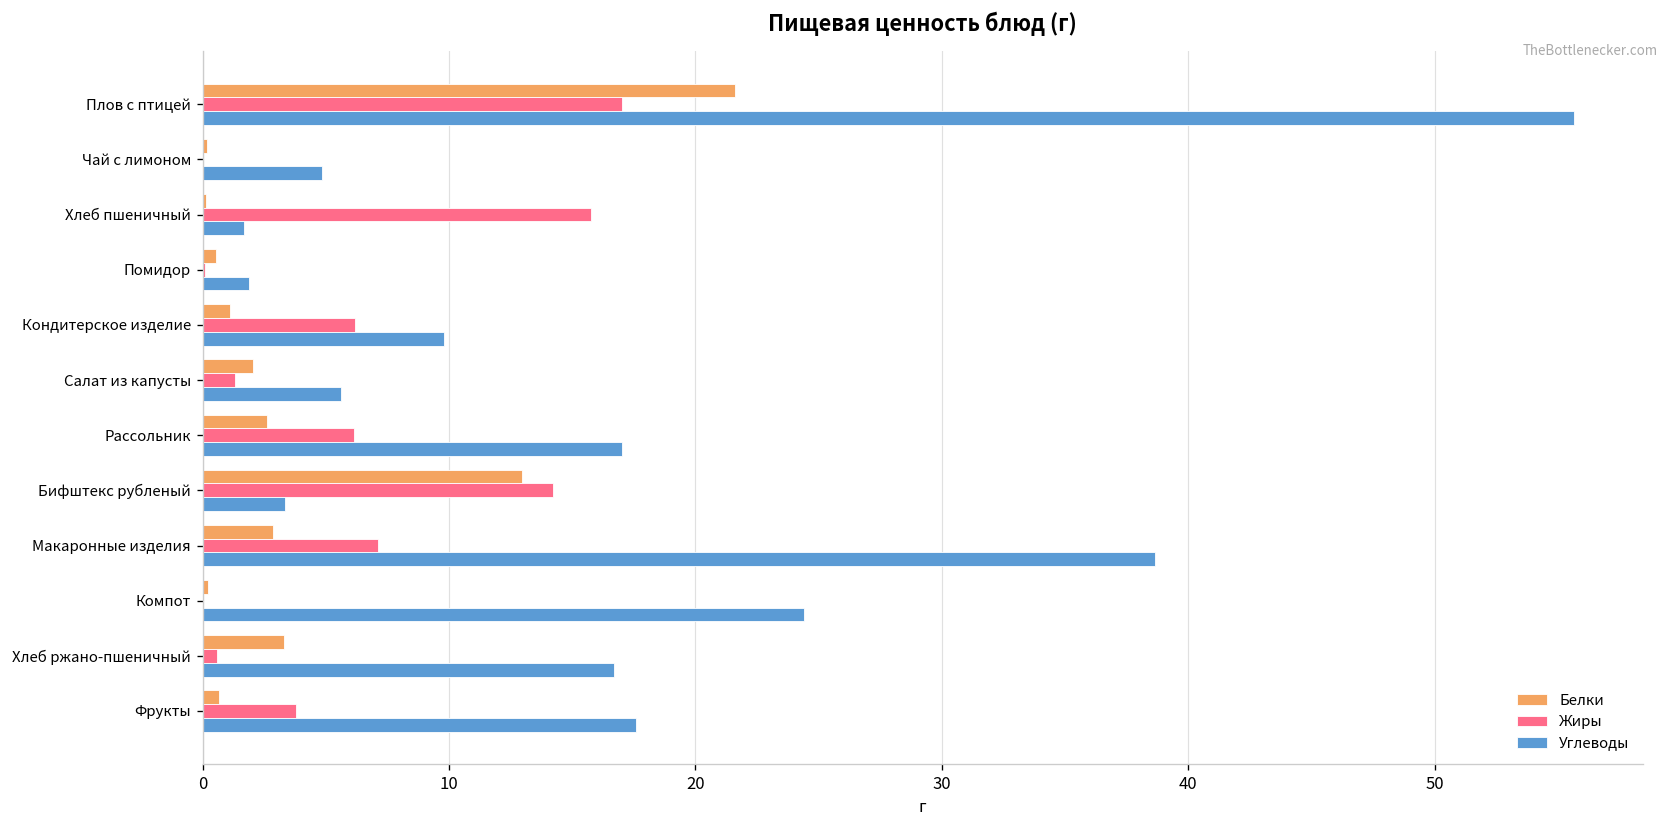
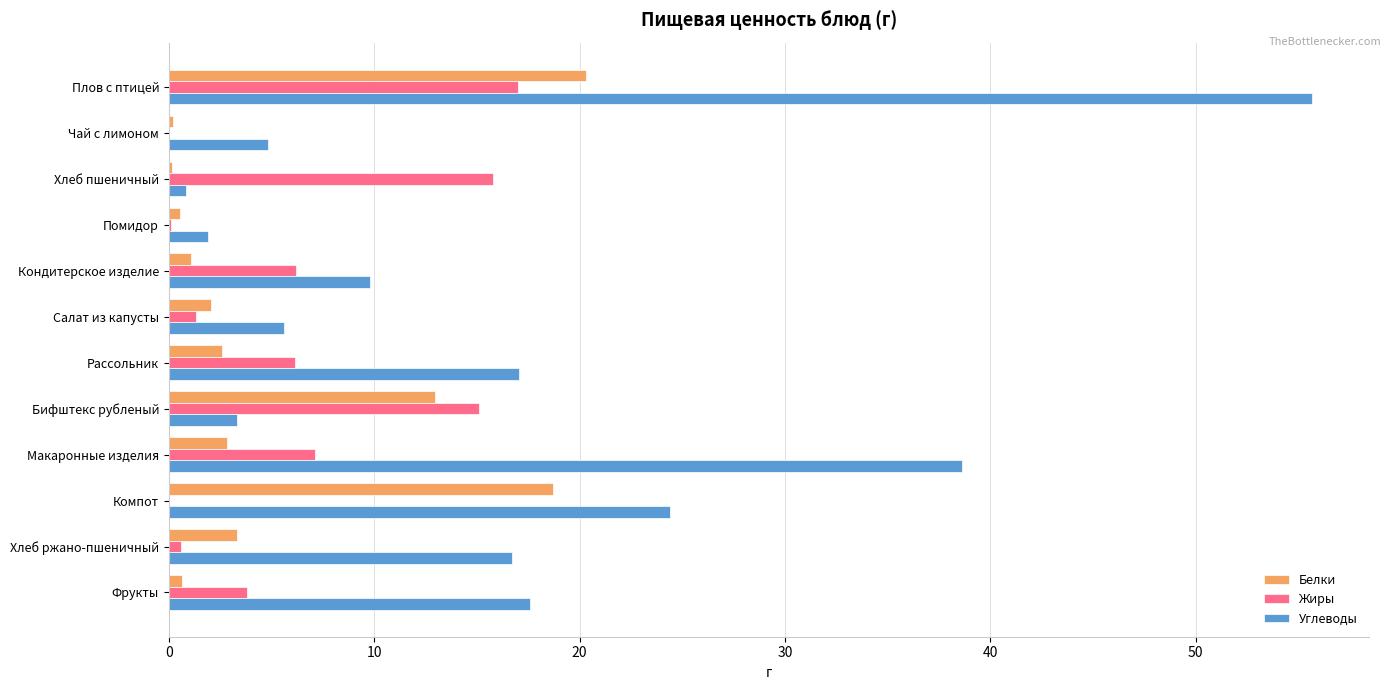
Белки, Плов с птицей: 21.6 -> 20.3
Углеводы, Хлеб пшеничный: 1.7 -> 0.9
Жиры, Бифштекс рубленый: 14.2 -> 15.1
Белки, Компот: 0.2 -> 18.7
